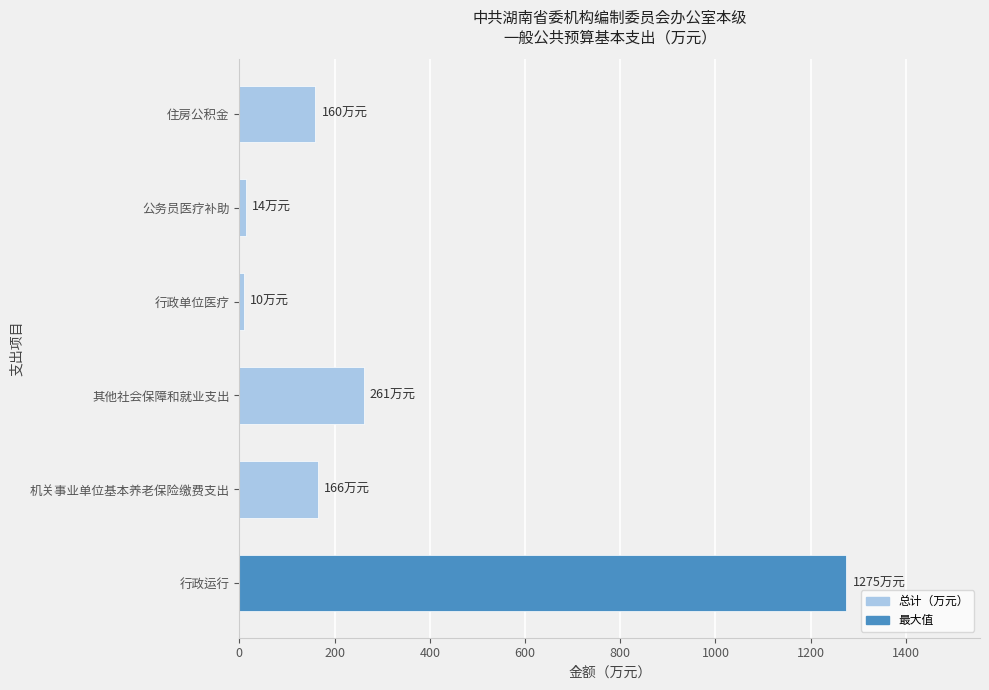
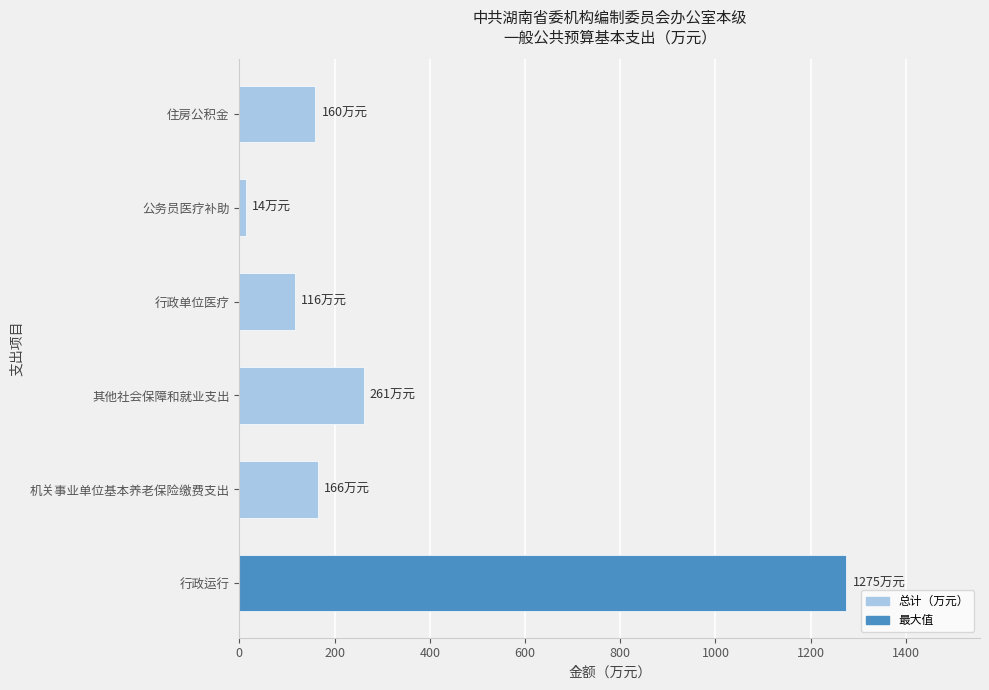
行政单位医疗: 10 -> 116
